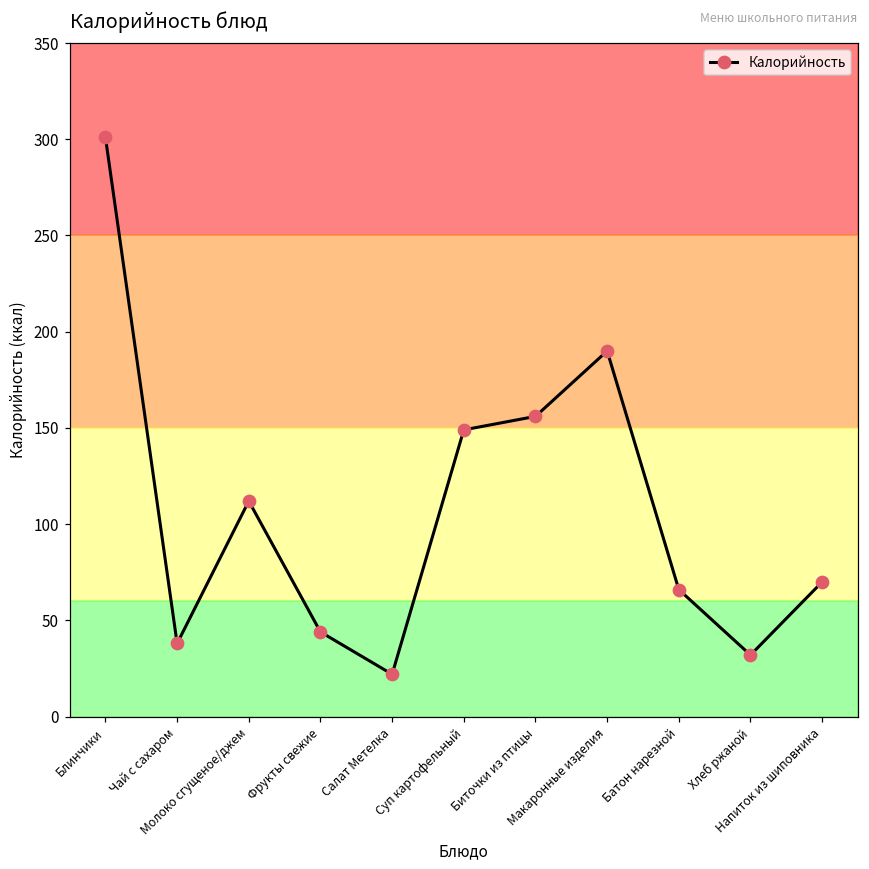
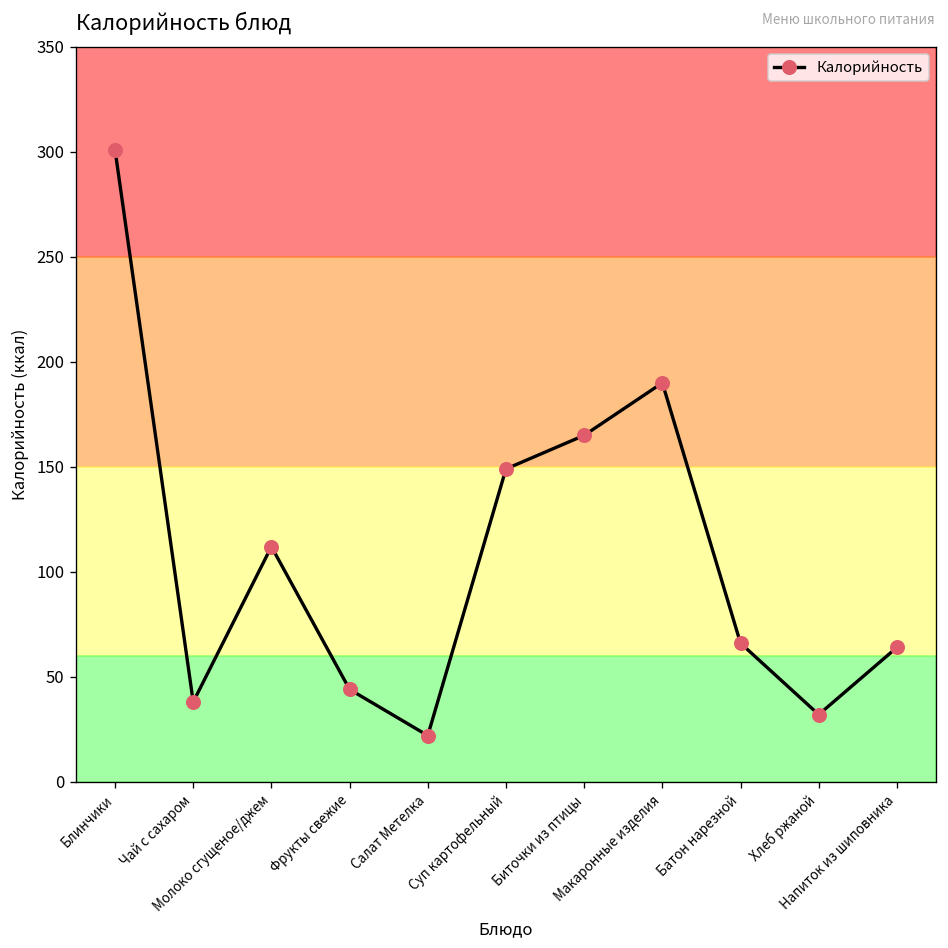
Биточки из птицы: 156 -> 165
Напиток из шиповника: 70 -> 64
